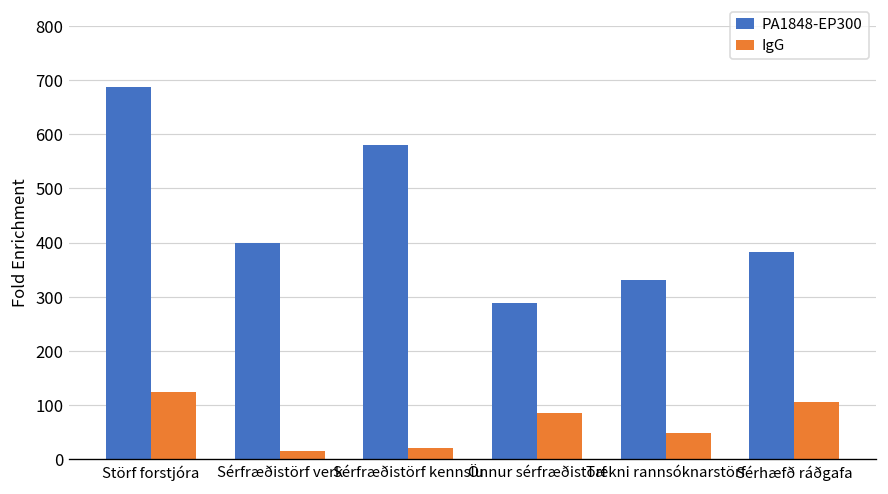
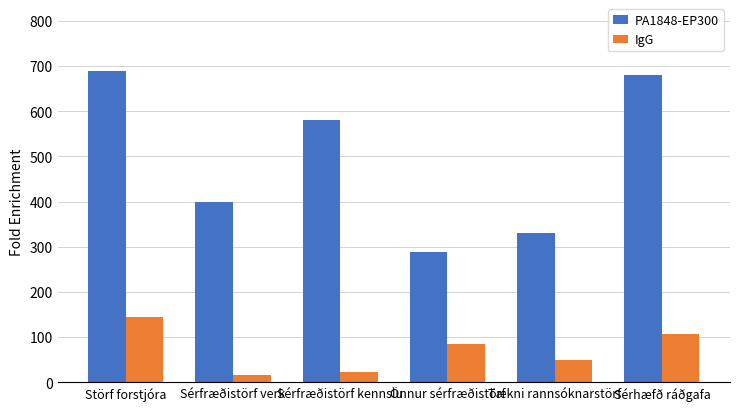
IgG, Störf forstjóra: 130 -> 150
PA1848-EP300, Sérhæfð ráðgafa: 380 -> 680
